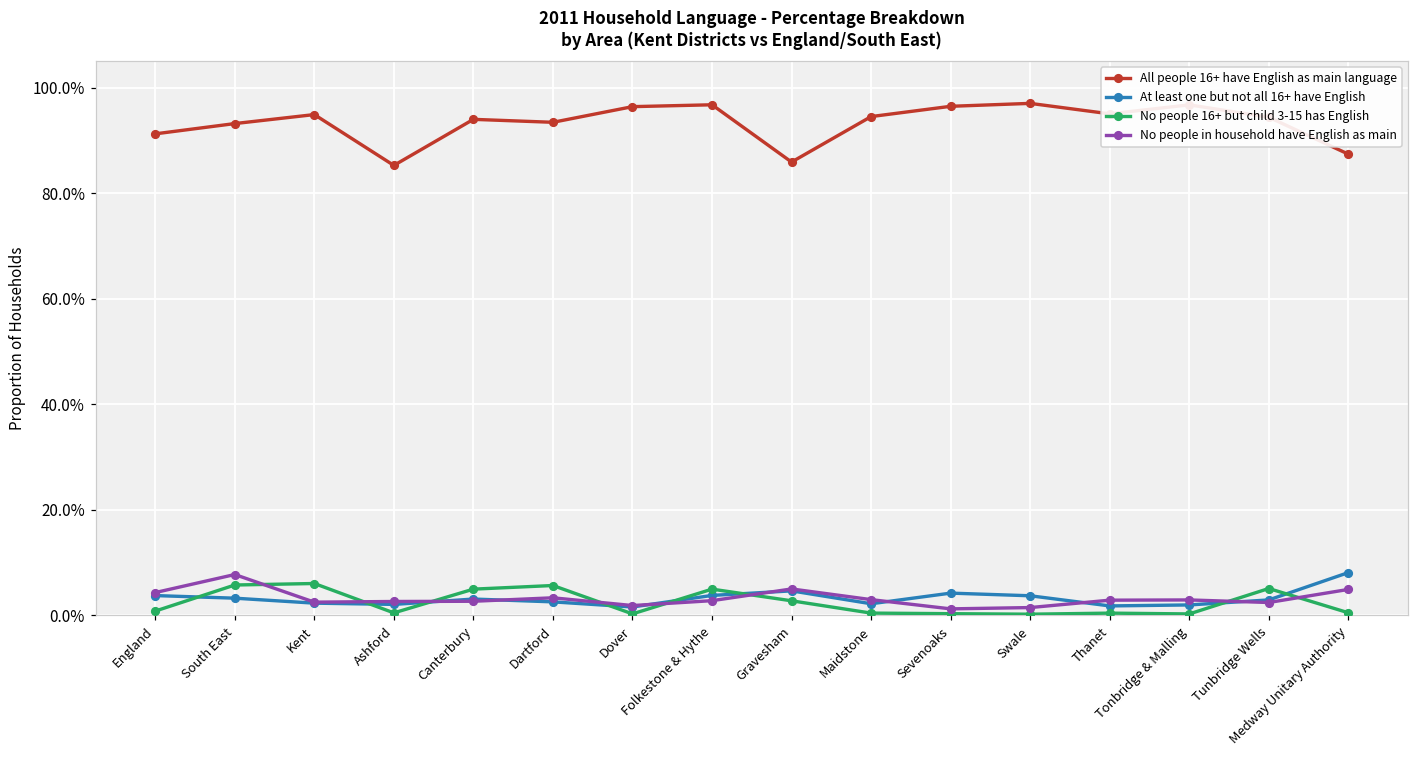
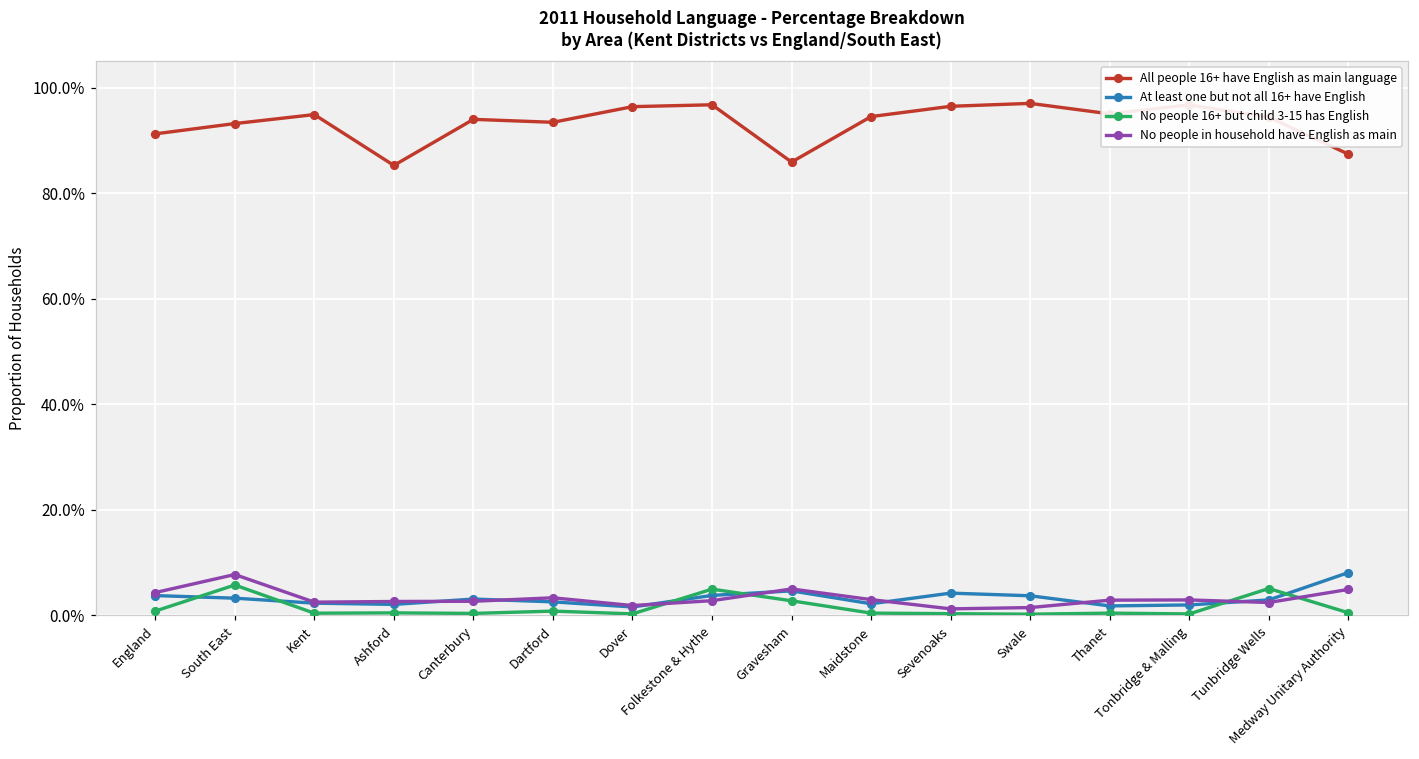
No people 16+ but child 3-15 has English, Kent: 6% -> 0%
No people 16+ but child 3-15 has English, Canterbury: 5% -> 0%
No people 16+ but child 3-15 has English, Dartford: 6% -> 1%
